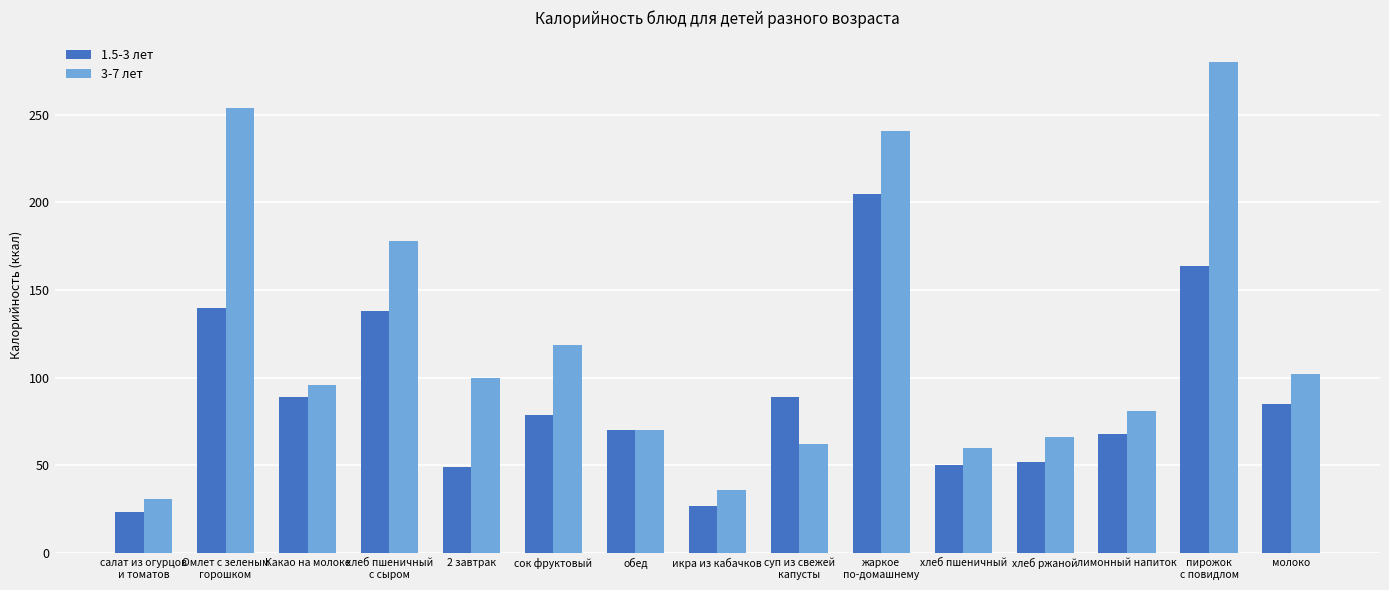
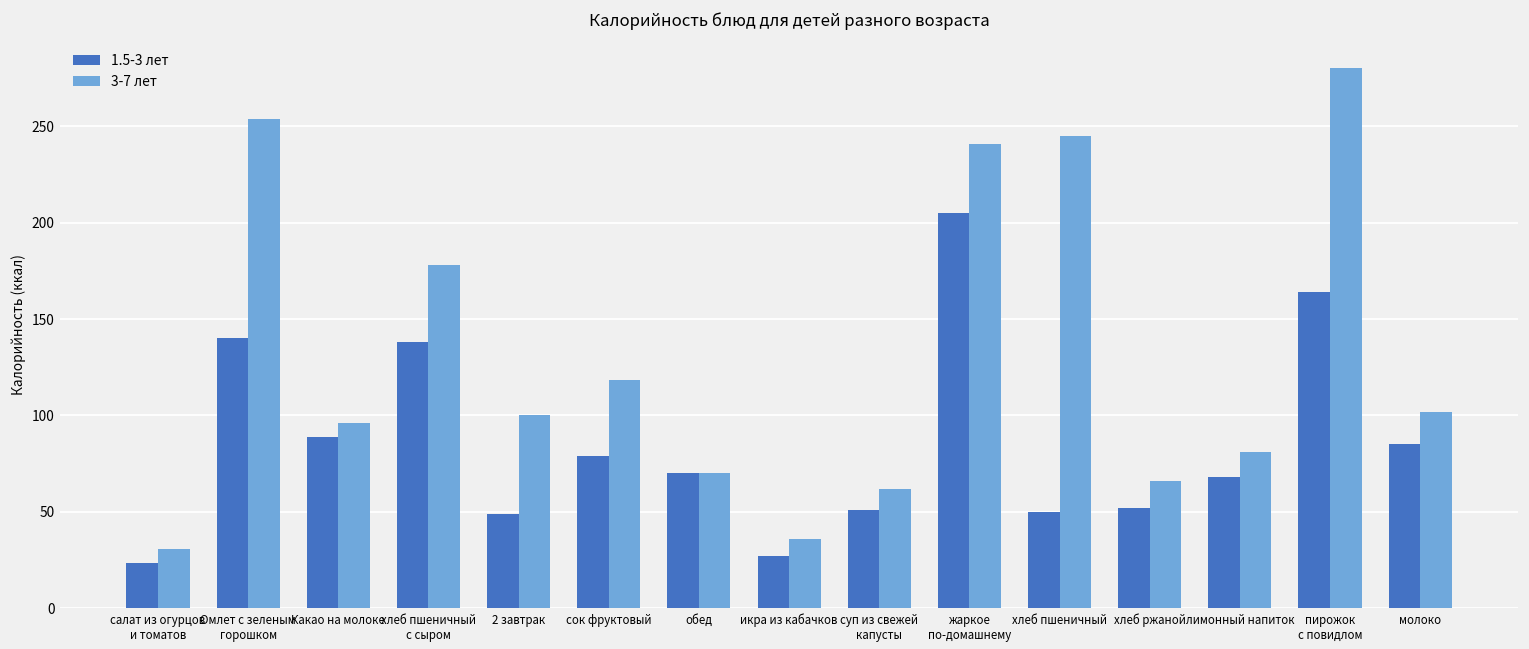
1.5-3 лет, суп из свежей капусты: 89 -> 51
3-7 лет, хлеб пшеничный: 60 -> 245
